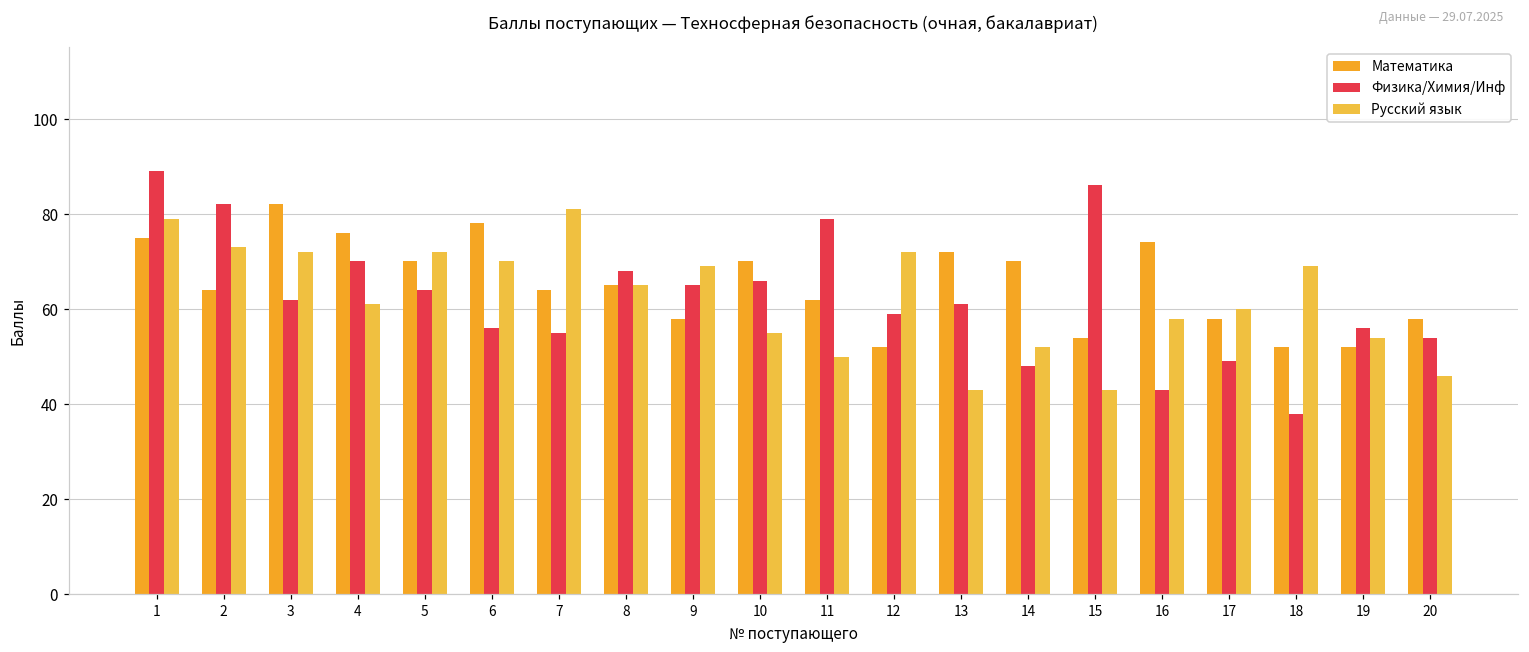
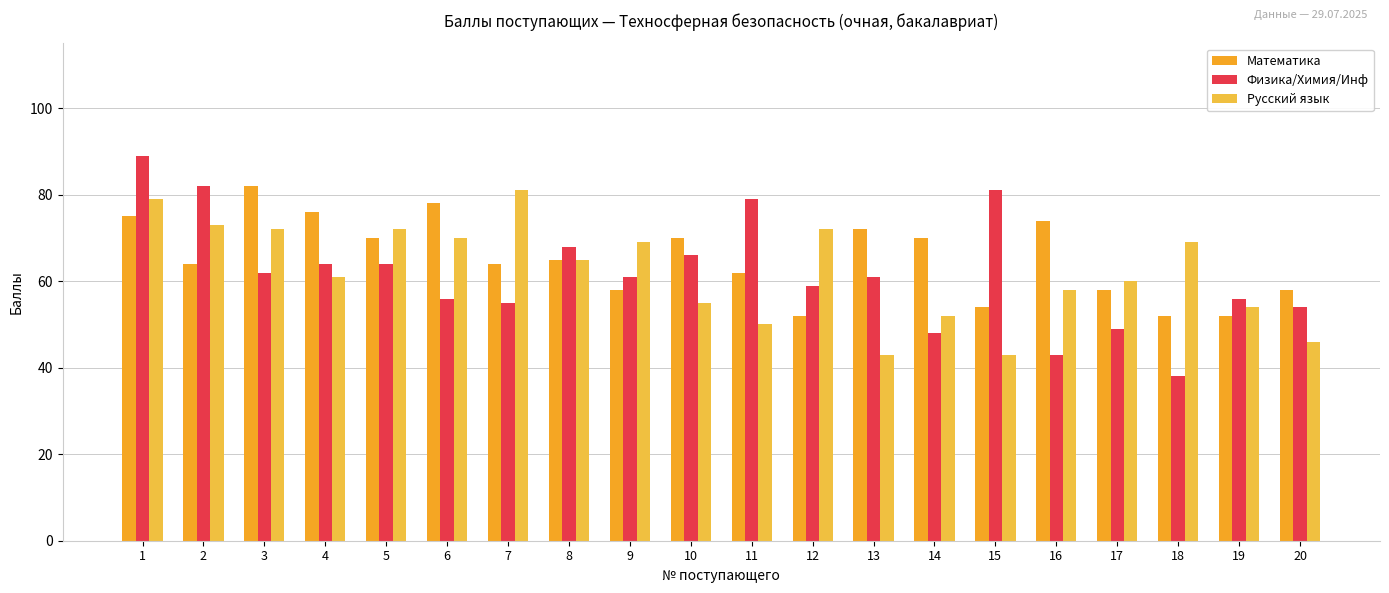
Физика/Химия/Инф, 4: 70 -> 64
Физика/Химия/Инф, 9: 65 -> 61
Физика/Химия/Инф, 15: 86 -> 81
